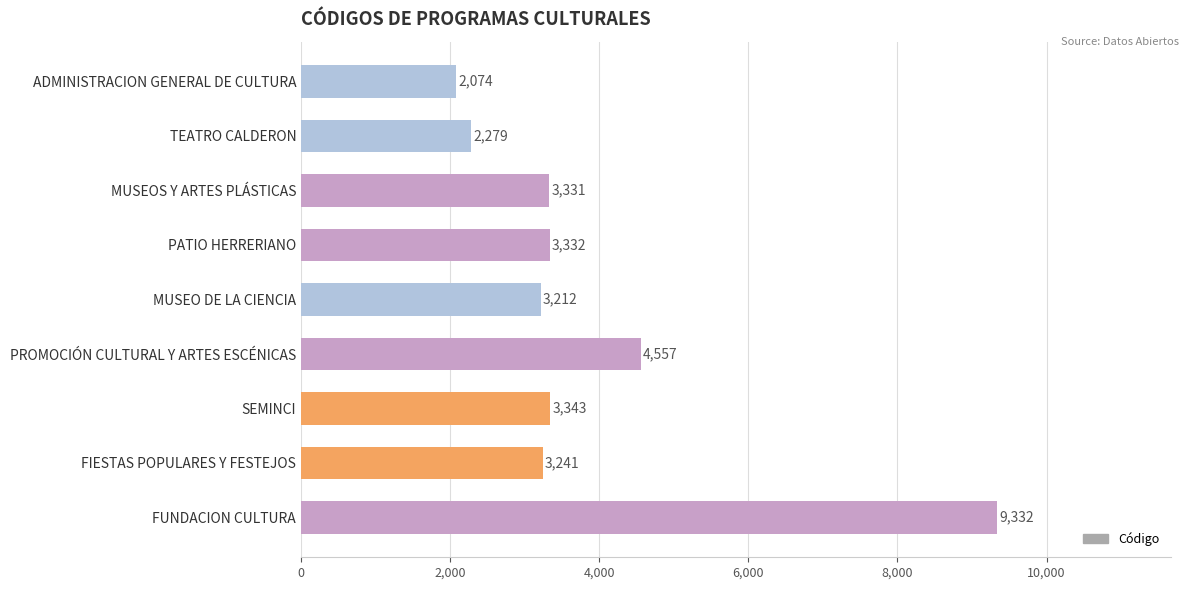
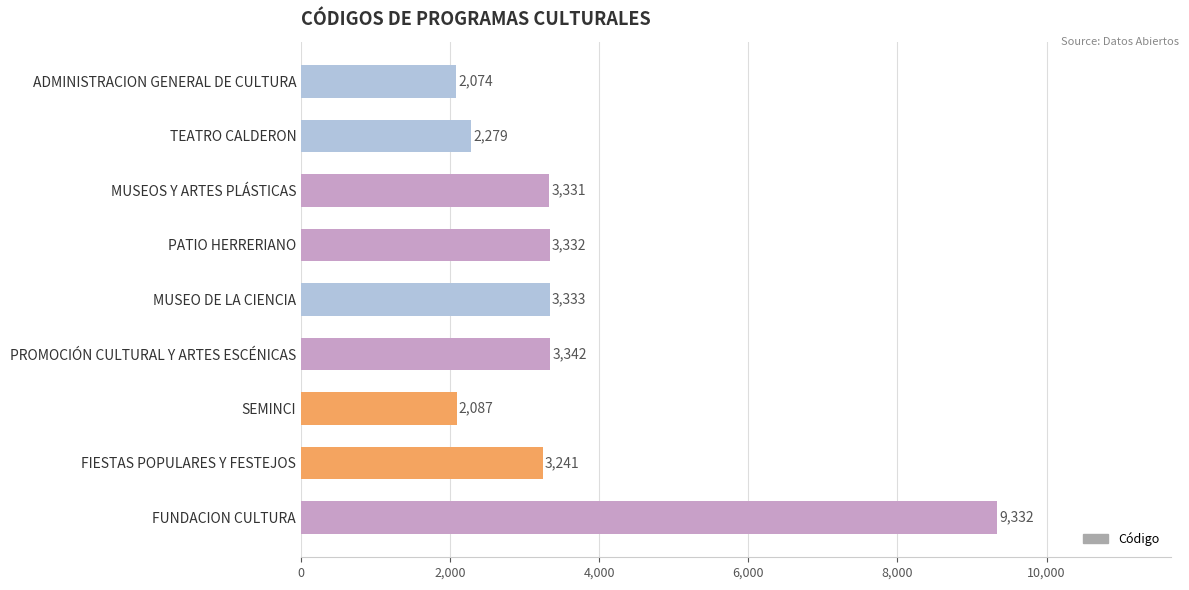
MUSEO DE LA CIENCIA: 3,212 -> 3,333
PROMOCIÓN CULTURAL Y ARTES ESCÉNICAS: 4,557 -> 3,342
SEMINCI: 3,343 -> 2,087
